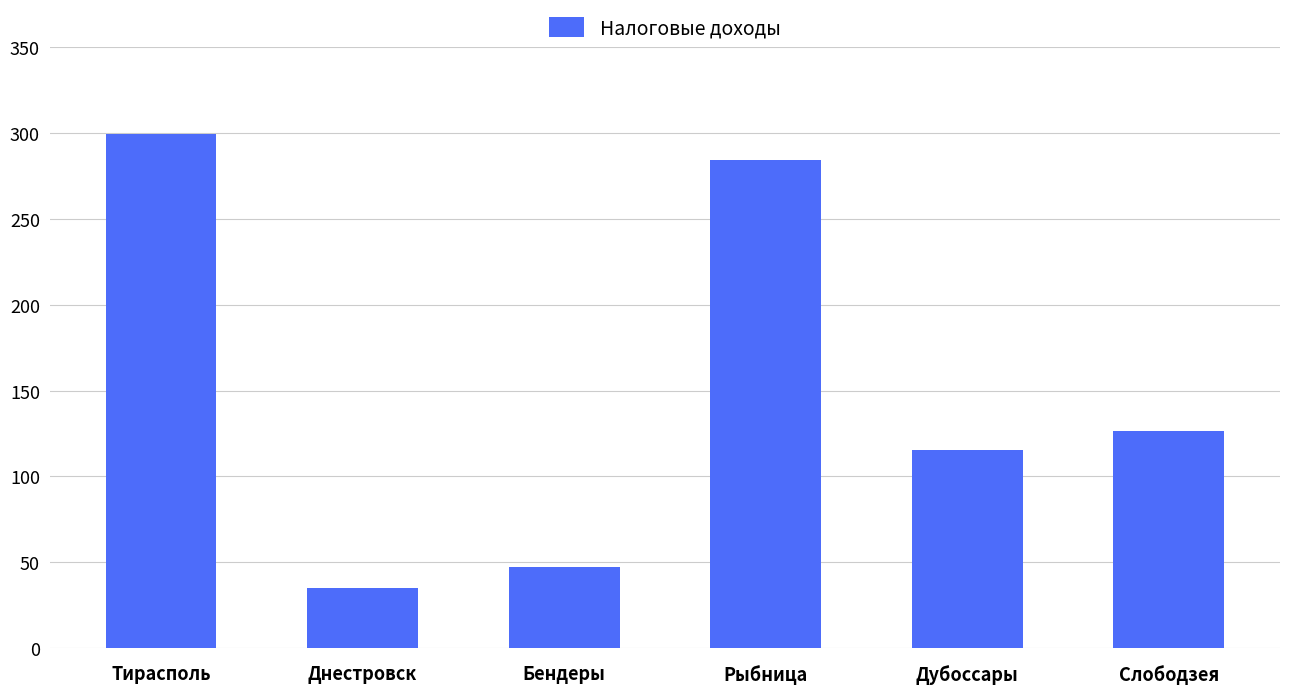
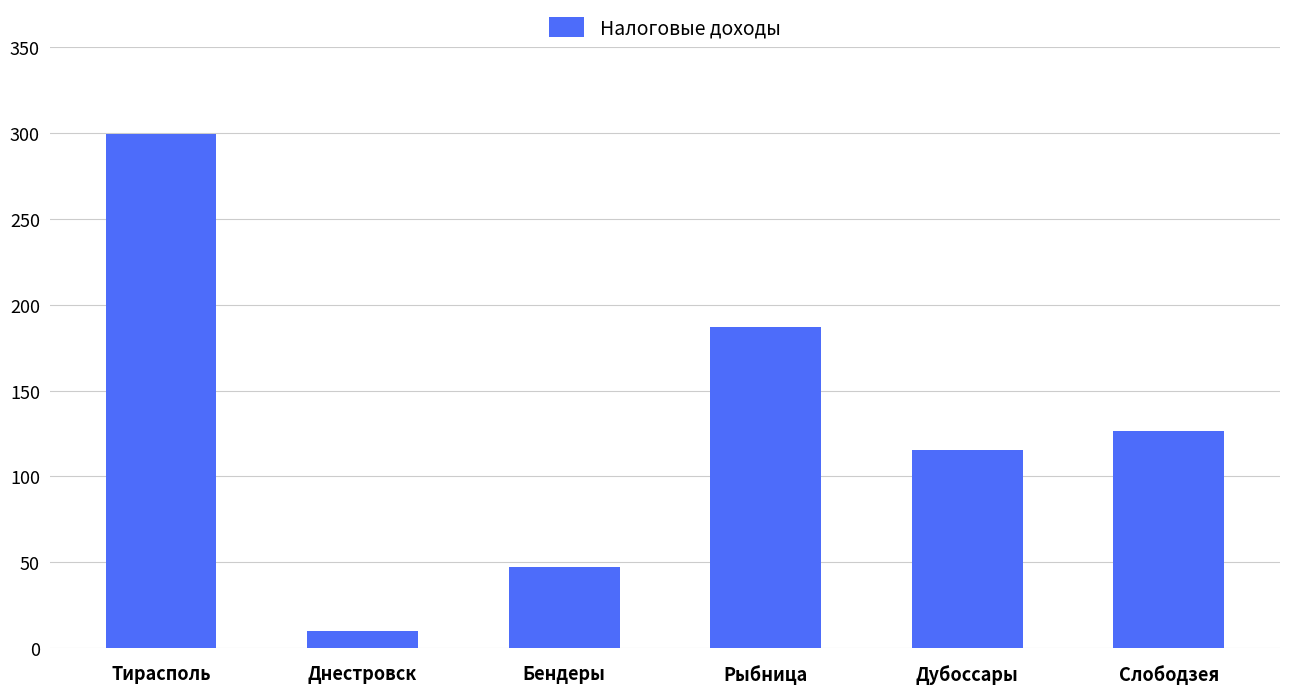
Днестровск: 35 -> 10
Рыбница: 284 -> 187
